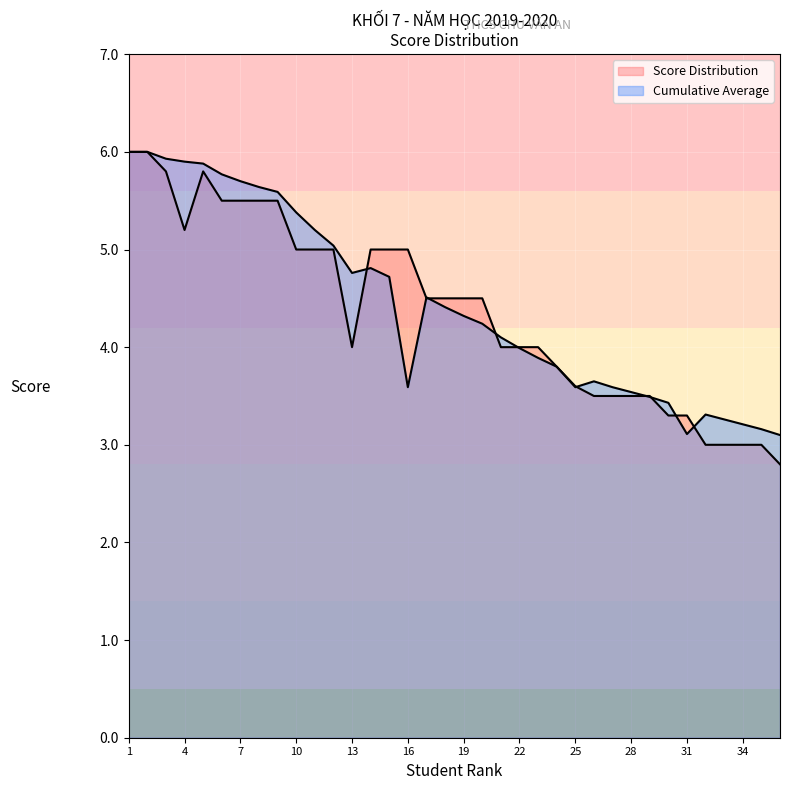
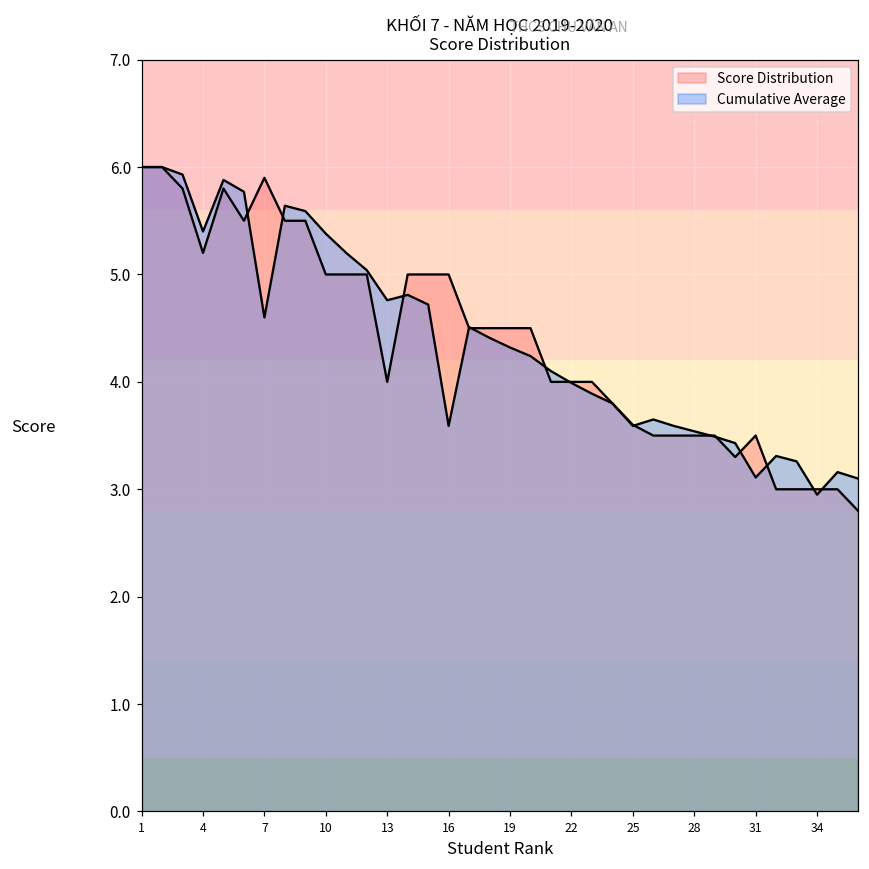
Cumulative Average, 4: 5.9 -> 5.4
Score Distribution, 7: 5.5 -> 5.9
Cumulative Average, 7: 5.7 -> 4.6
Score Distribution, 31: 3.3 -> 3.5
Cumulative Average, 34: 3.2 -> 3.0
